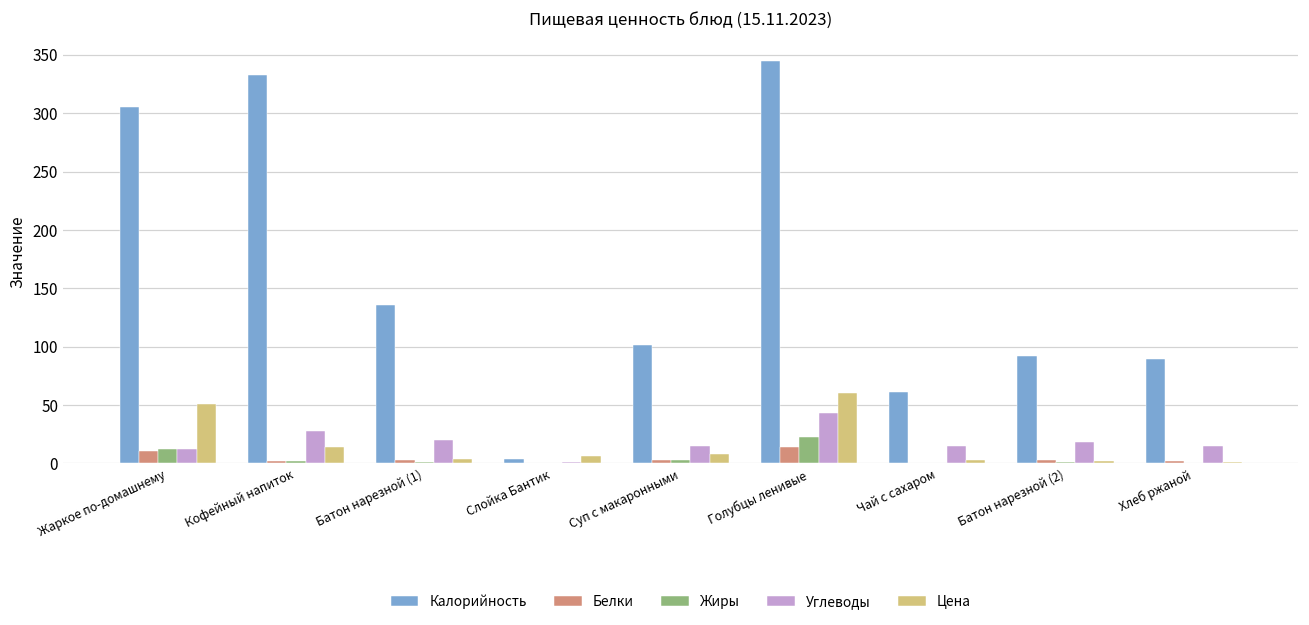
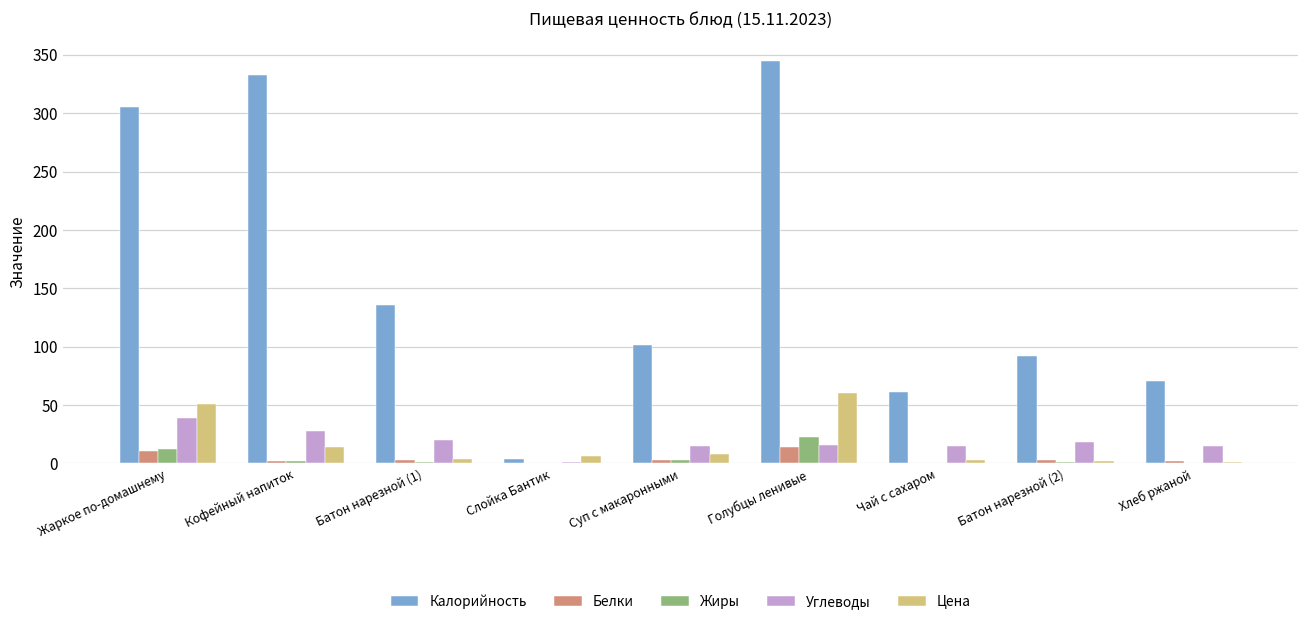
Углеводы, Жаркое по-домашнему: 12 -> 39
Углеводы, Голубцы ленивые: 43 -> 16
Калорийность, Хлеб ржаной: 89 -> 71
